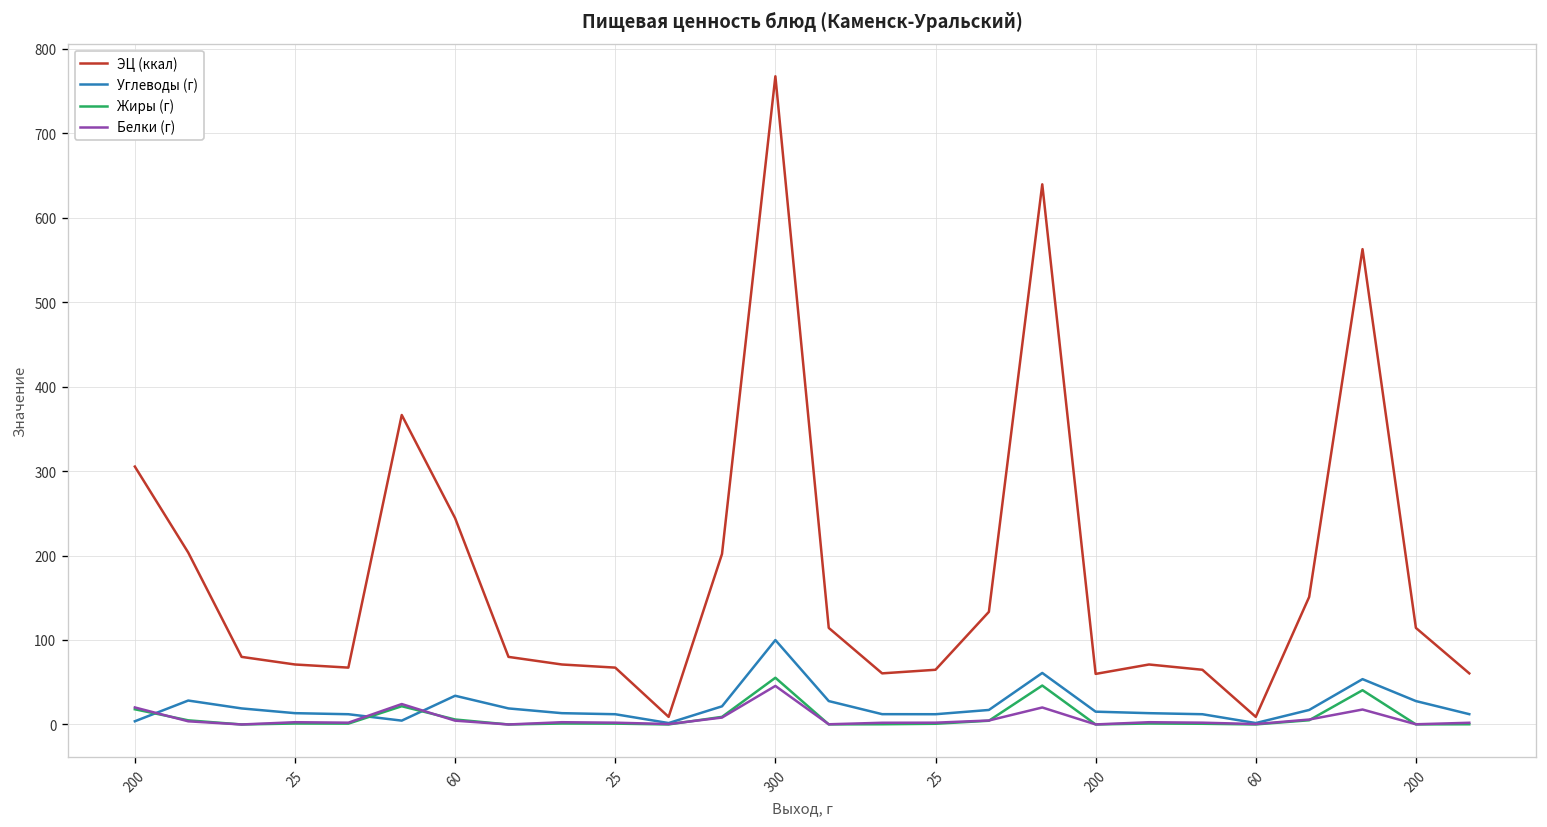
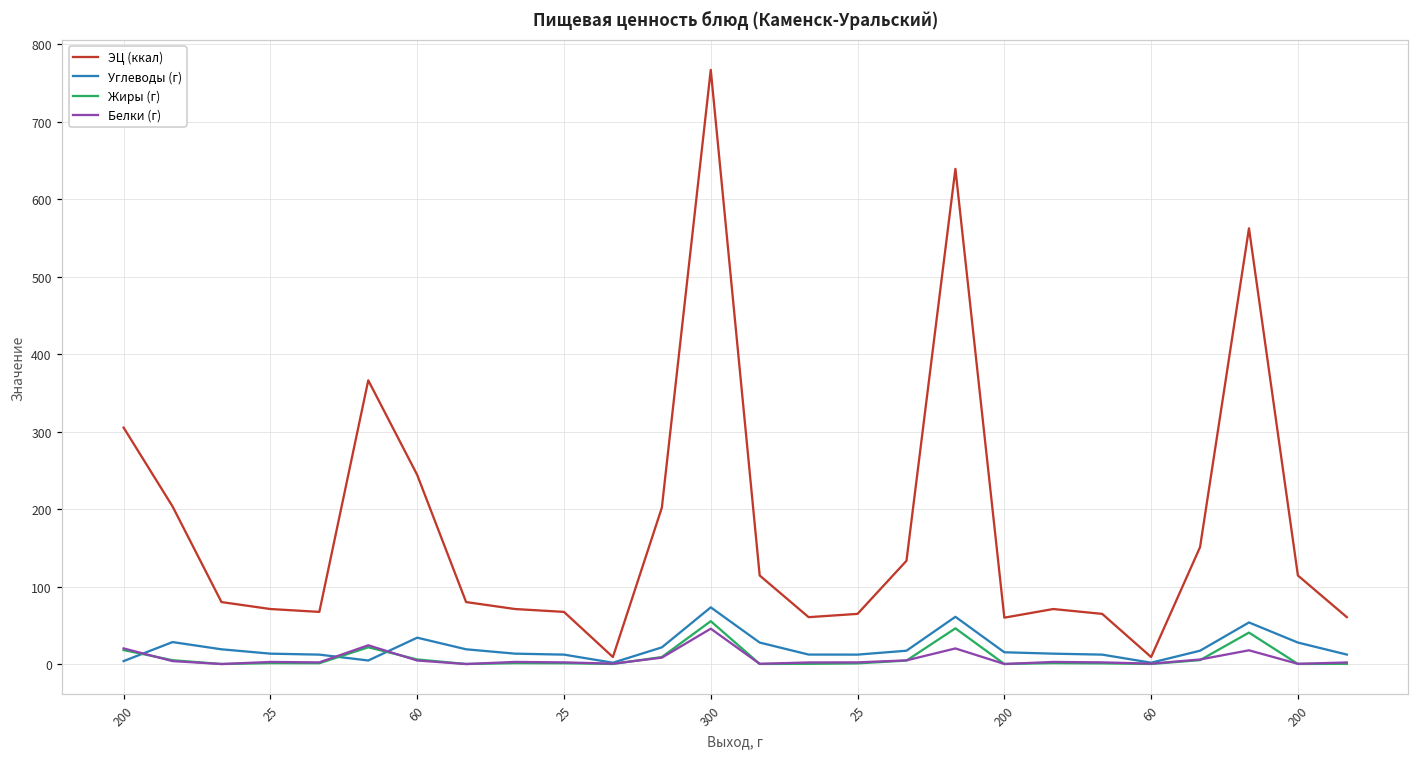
Углеводы (г), 300: 100 -> 70
